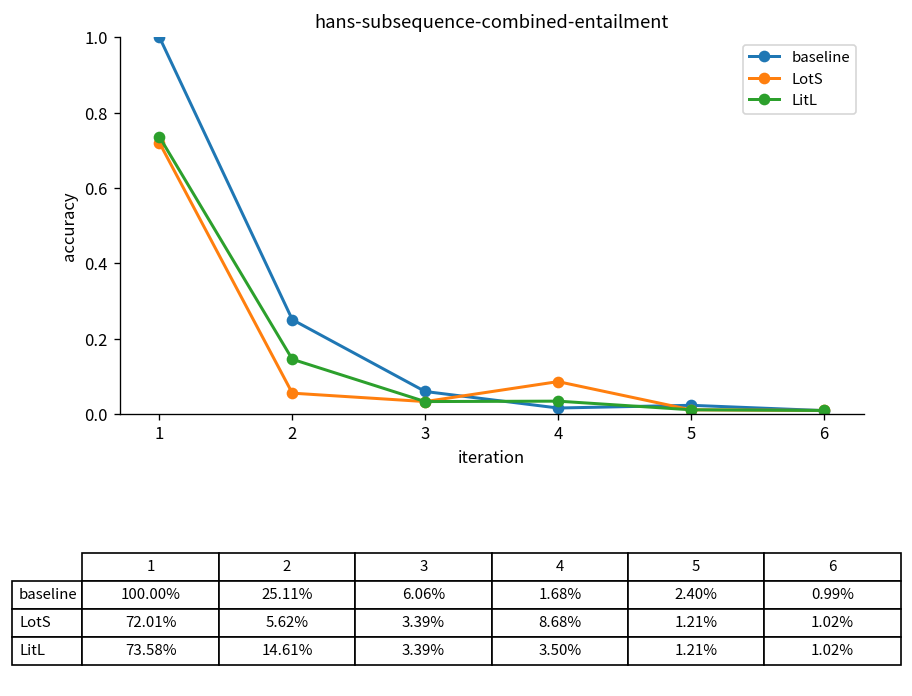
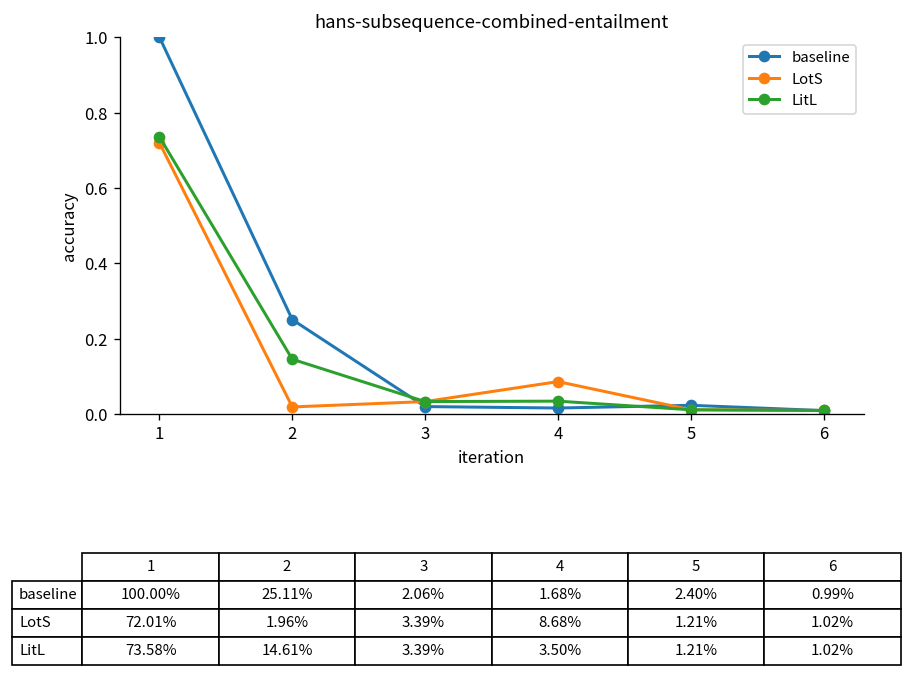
LotS, 2: 5.62% -> 1.96%
baseline, 3: 6.06% -> 2.06%
